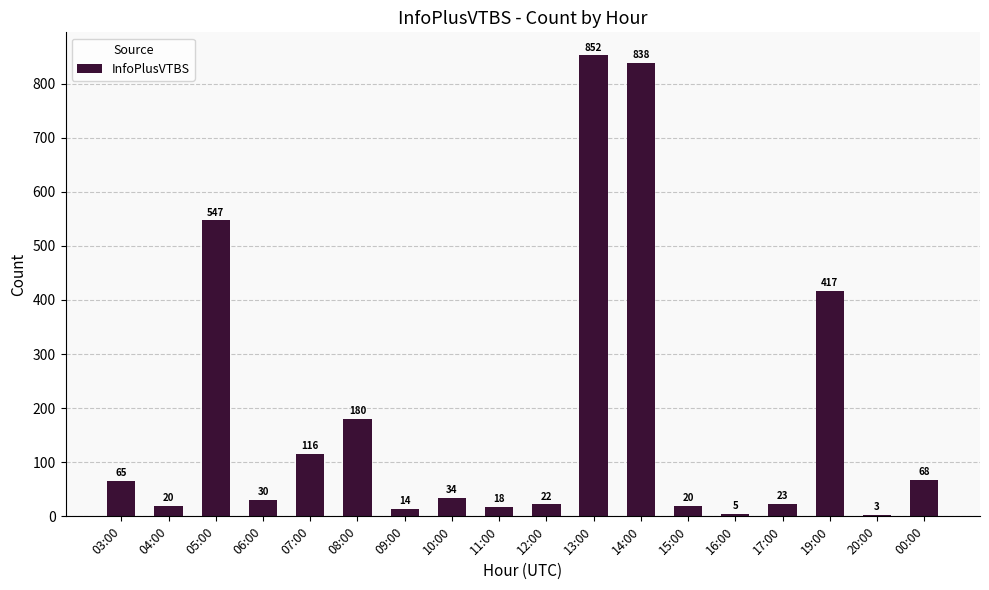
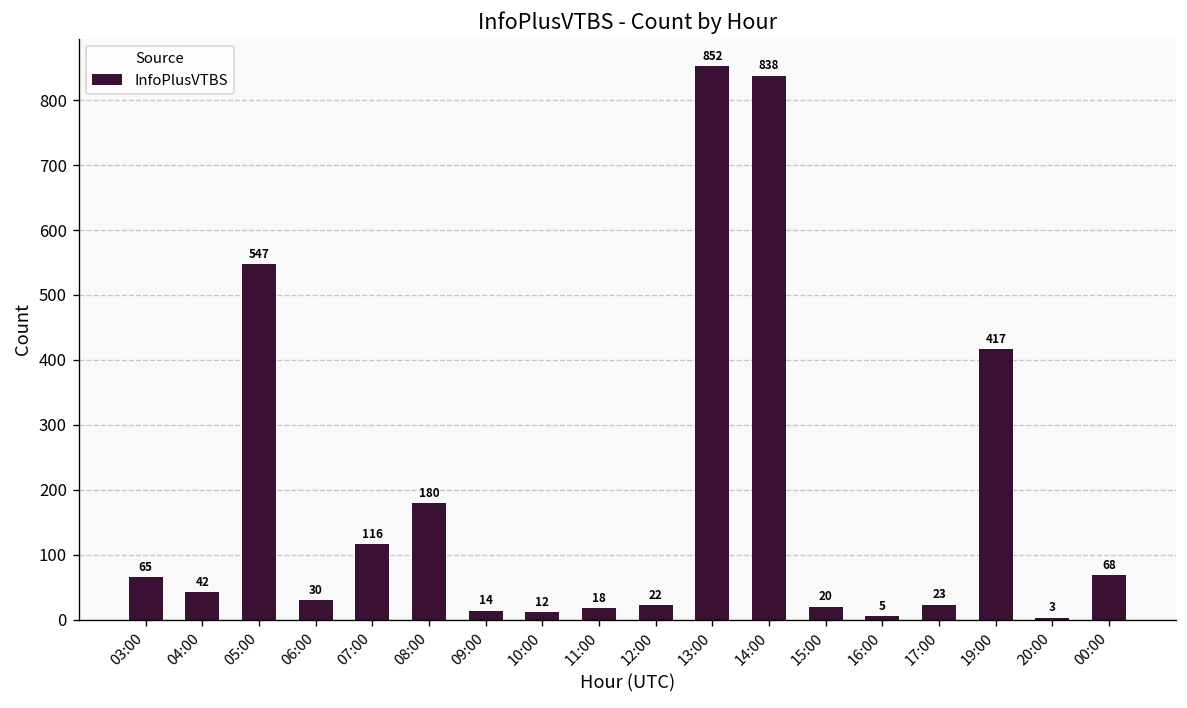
04:00: 20 -> 42
10:00: 34 -> 12
